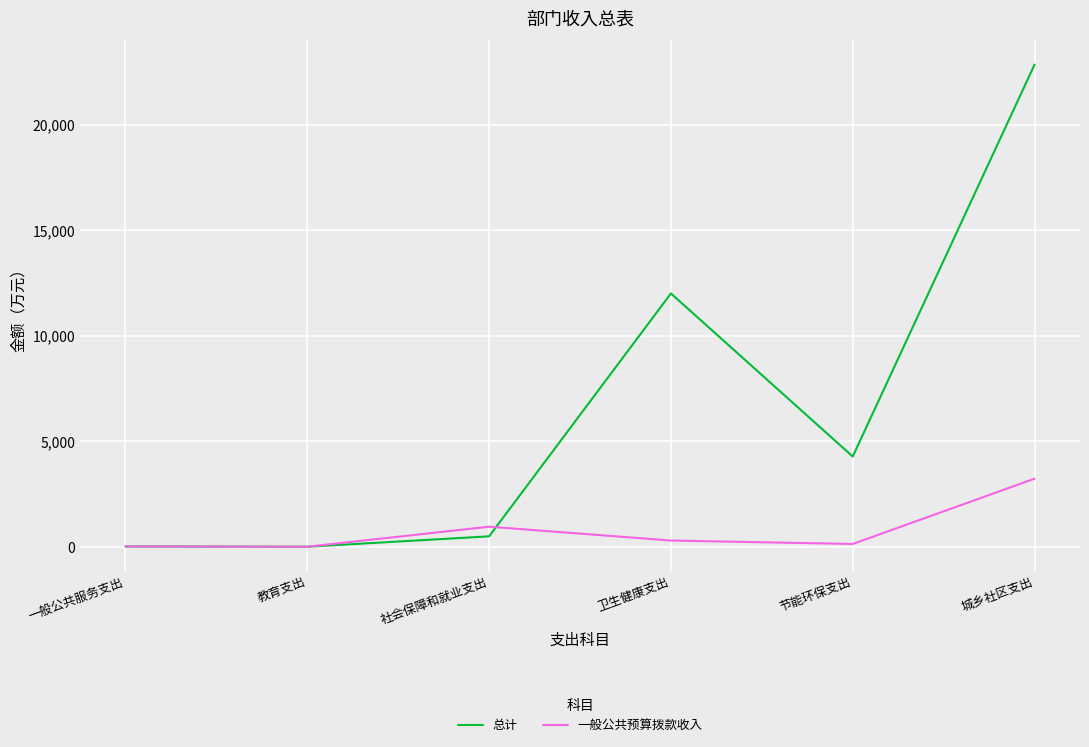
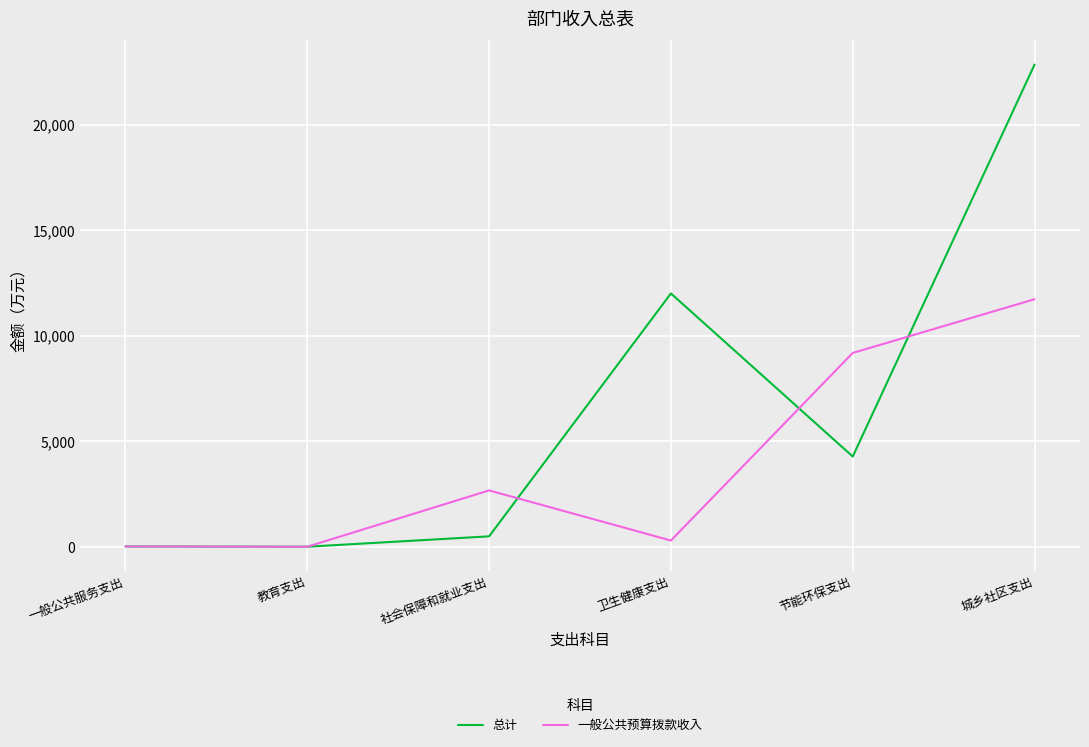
一般公共预算拨款收入, 社会保障和就业支出: 1,000 -> 2,700
一般公共预算拨款收入, 节能环保支出: 100 -> 9,200
一般公共预算拨款收入, 城乡社区支出: 3,200 -> 11,700
